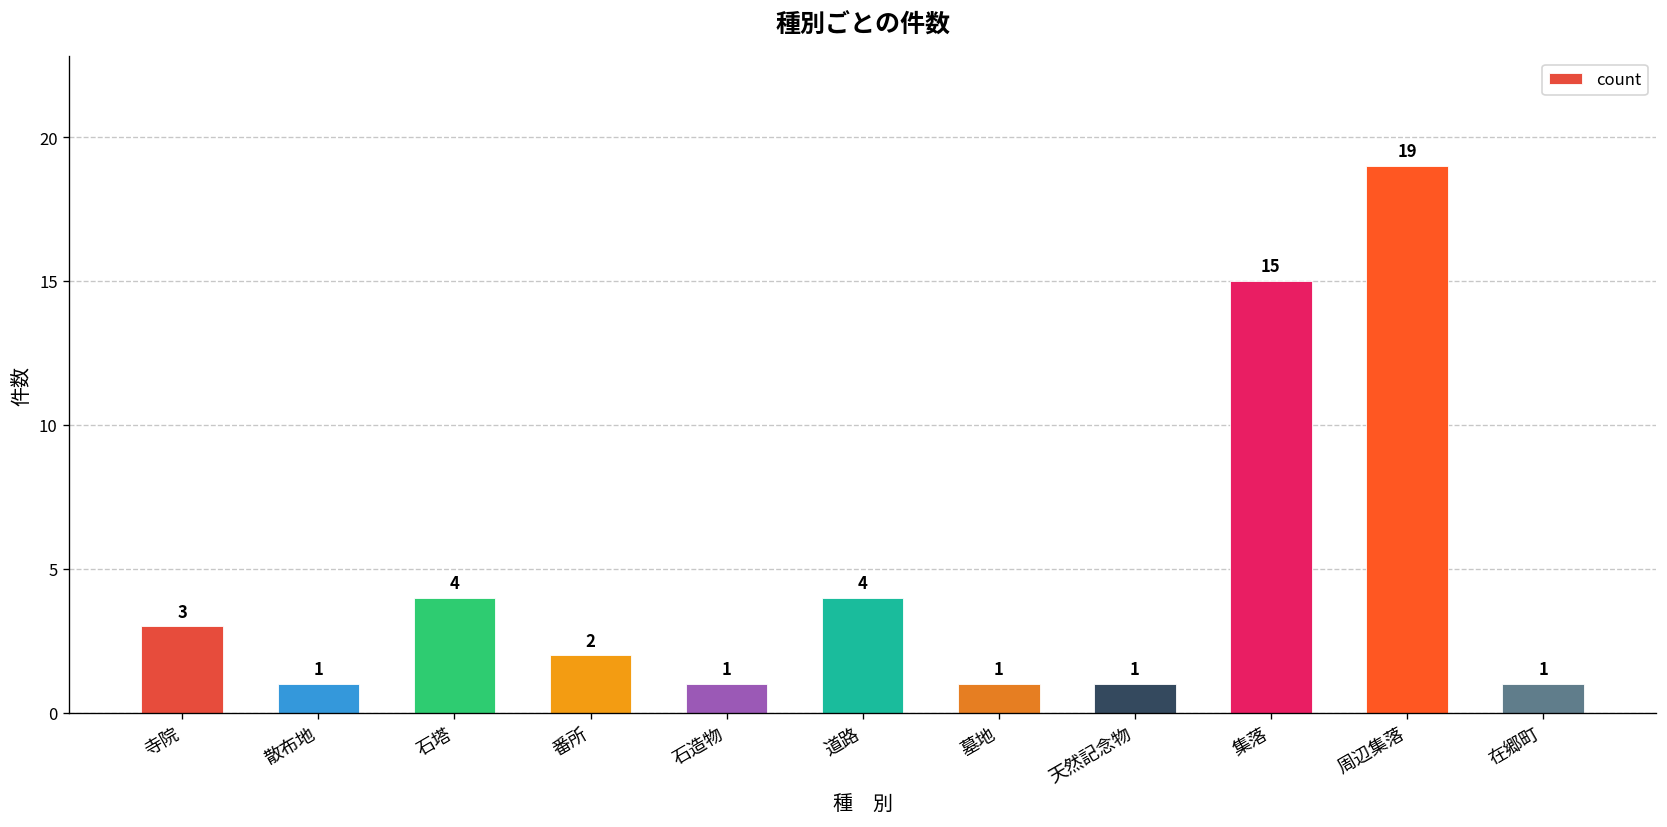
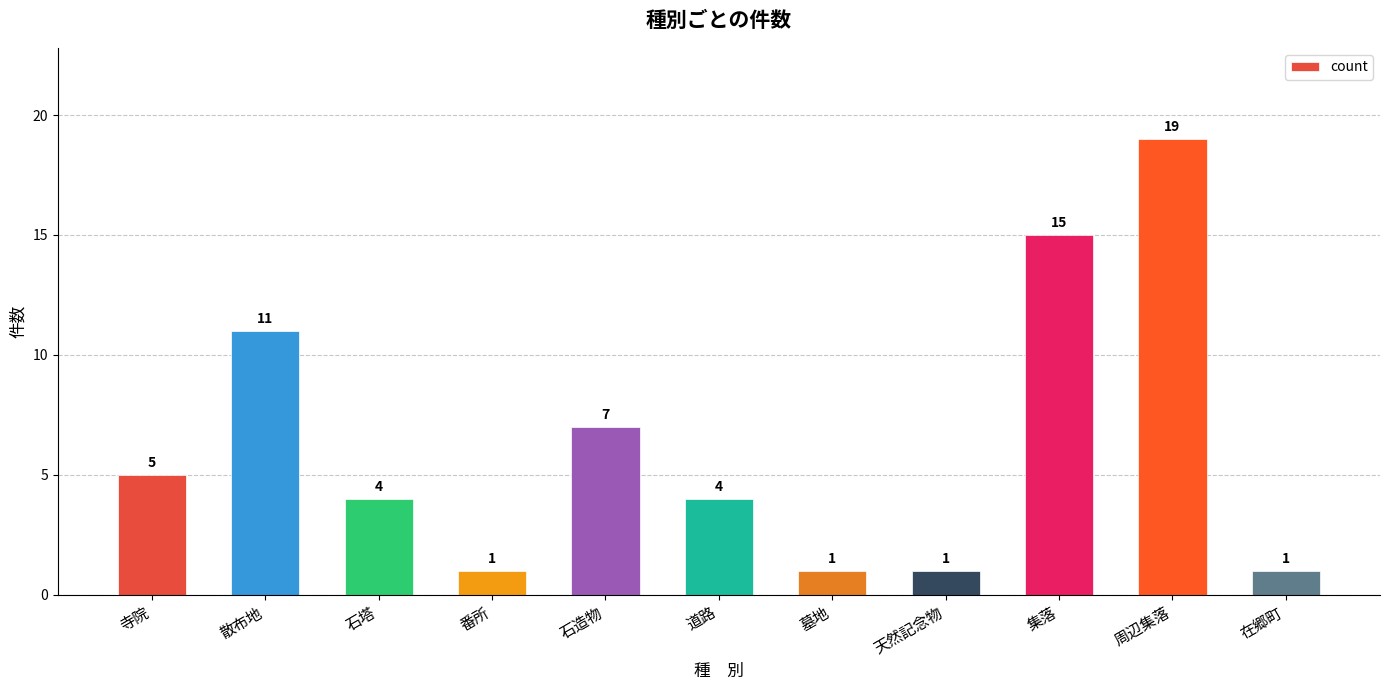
寺院: 3 -> 5
散布地: 1 -> 11
番所: 2 -> 1
石造物: 1 -> 7
